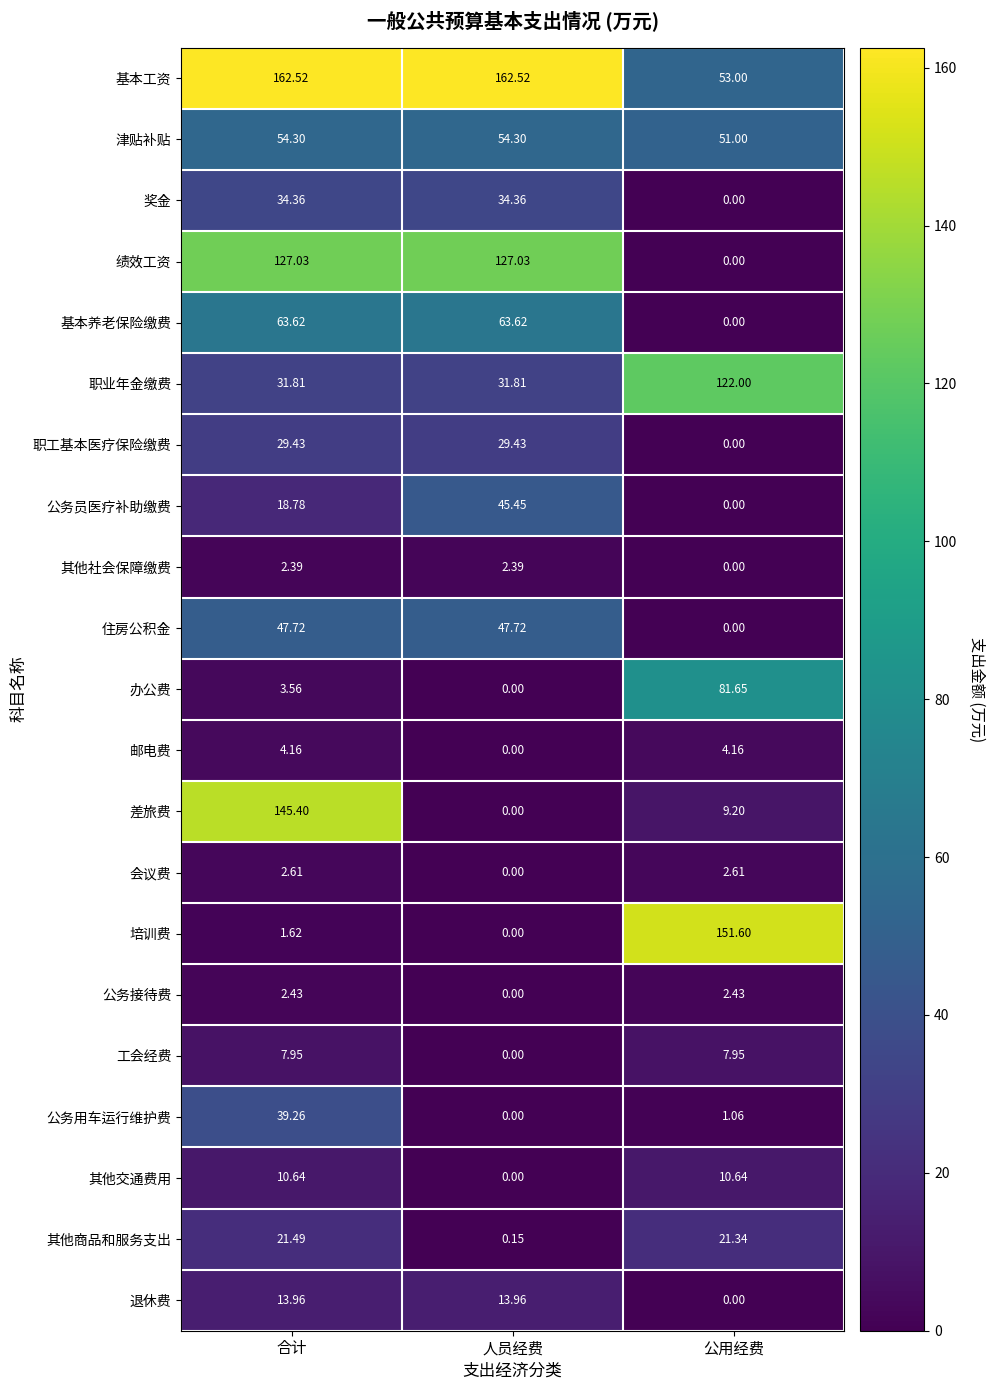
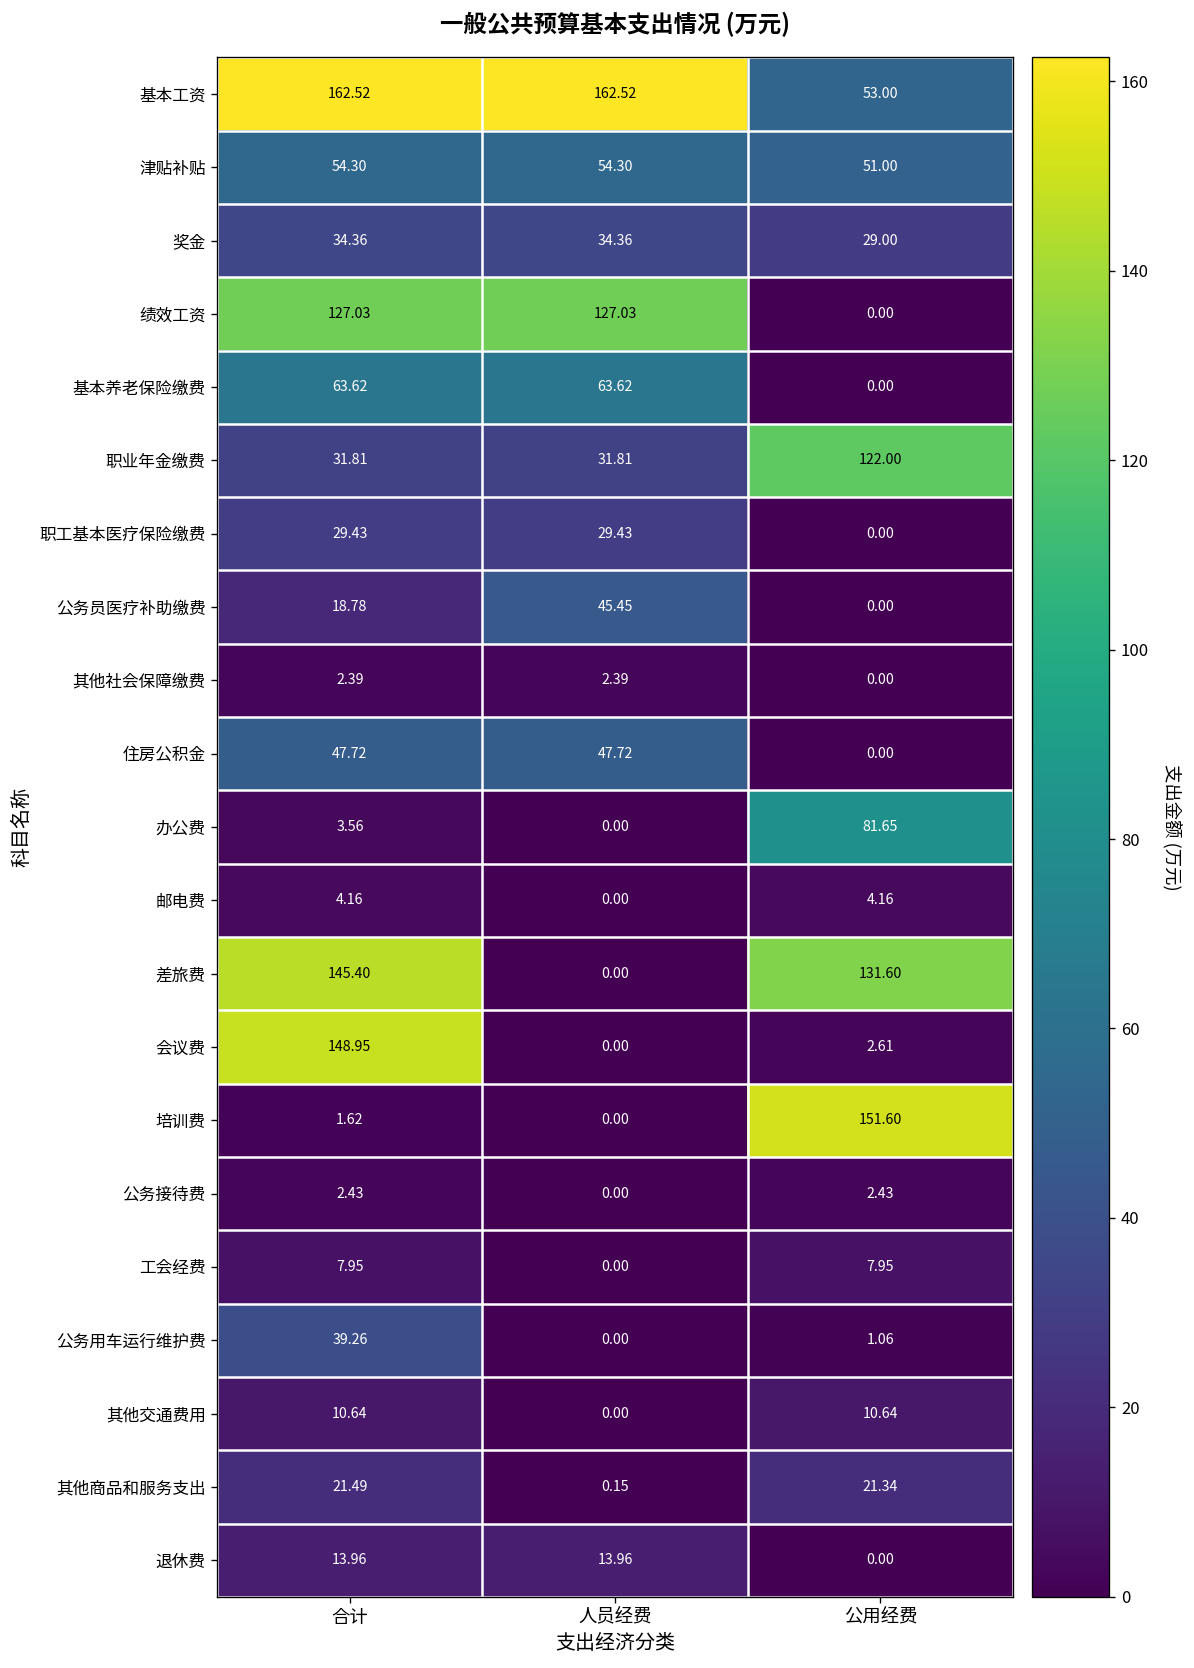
奖金, 公用经费: 0.00 -> 29.00
差旅费, 公用经费: 9.20 -> 131.60
会议费, 合计: 2.61 -> 148.95
